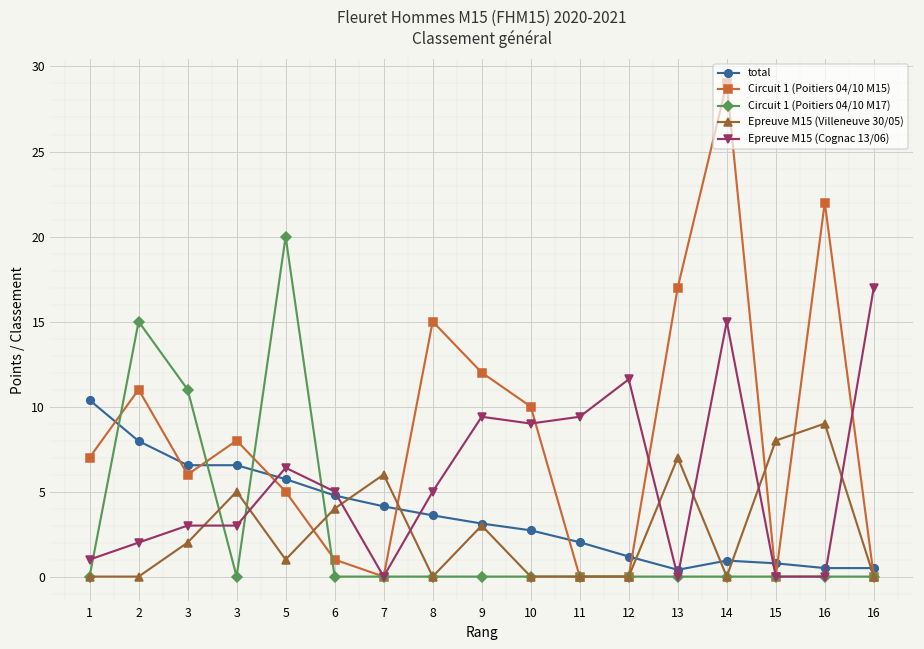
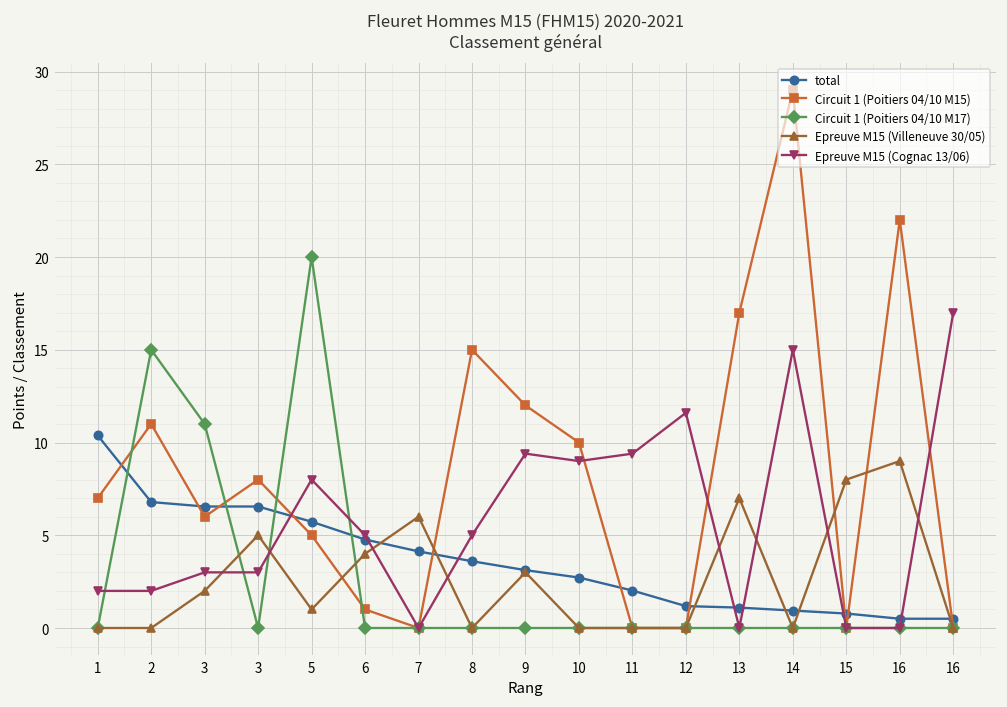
Epreuve M15 (Cognac 13/06), 1: 1 -> 2
total, 2: 8.0 -> 6.8
Epreuve M15 (Cognac 13/06), 5: 6.4 -> 8.0
total, 13: 0.4 -> 1.1
